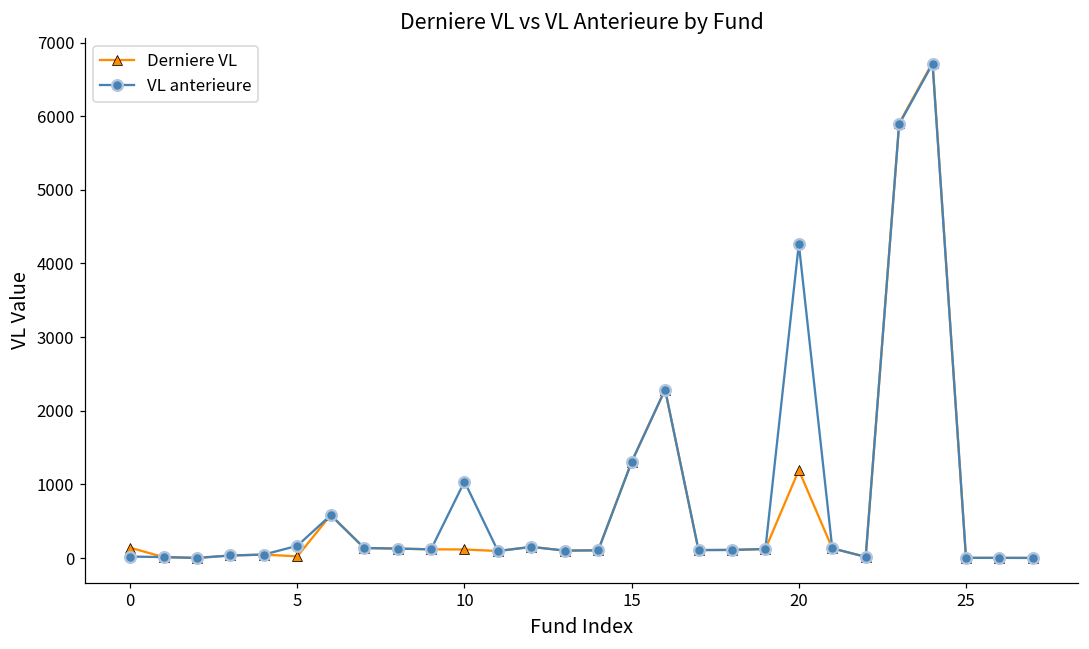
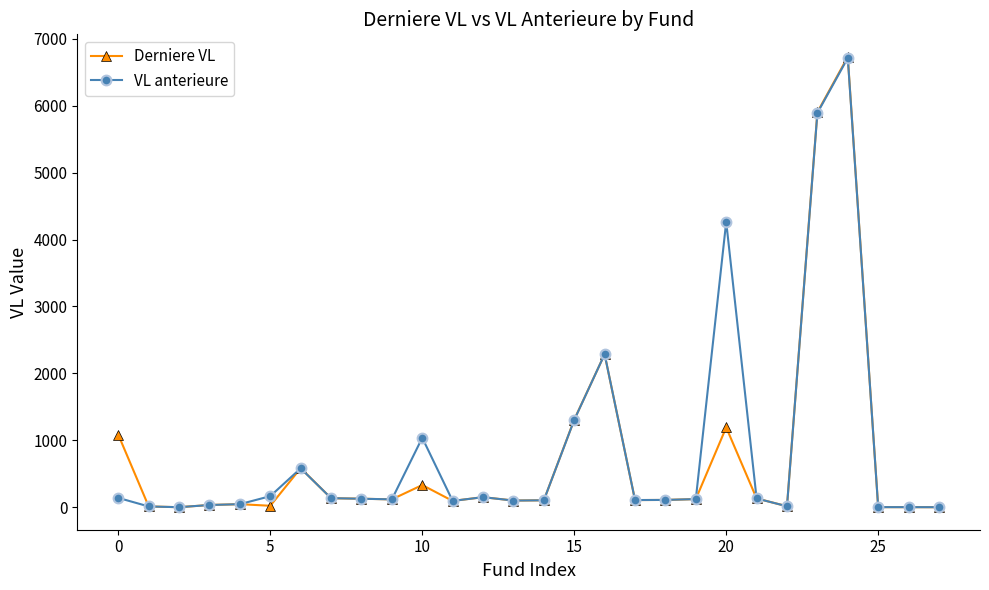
Derniere VL, 0: 100 -> 1100
VL anterieure, 0: 0 -> 100
Derniere VL, 10: 100 -> 300
